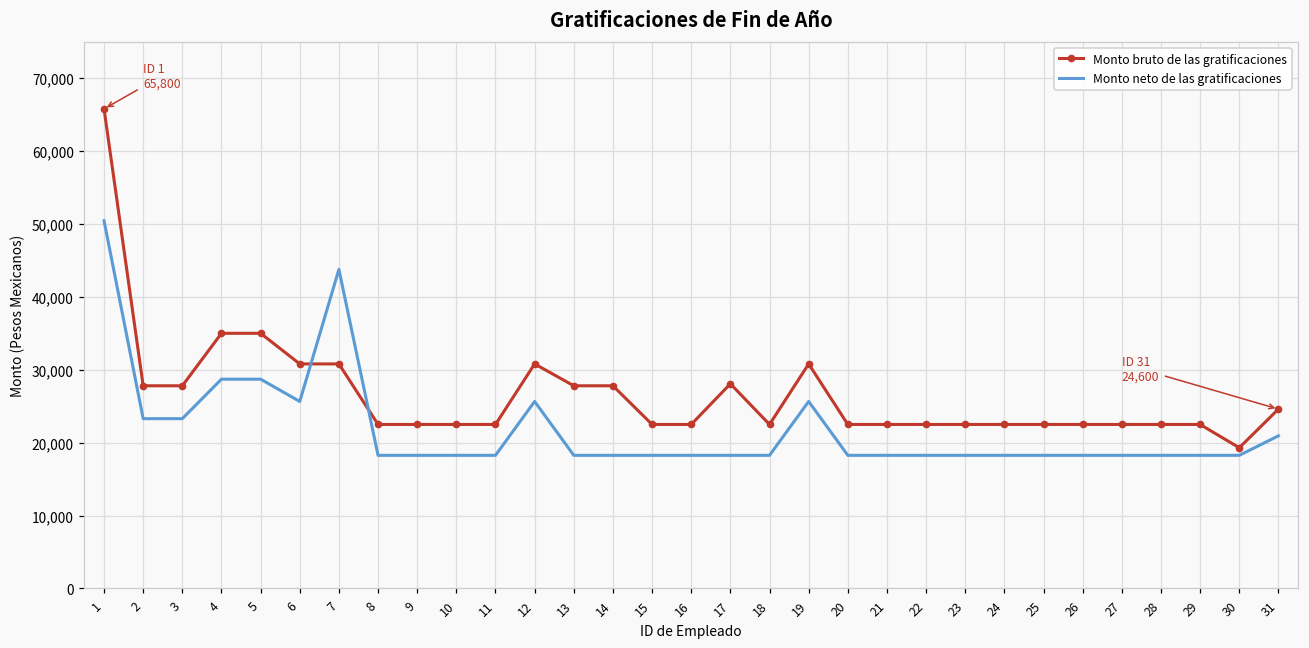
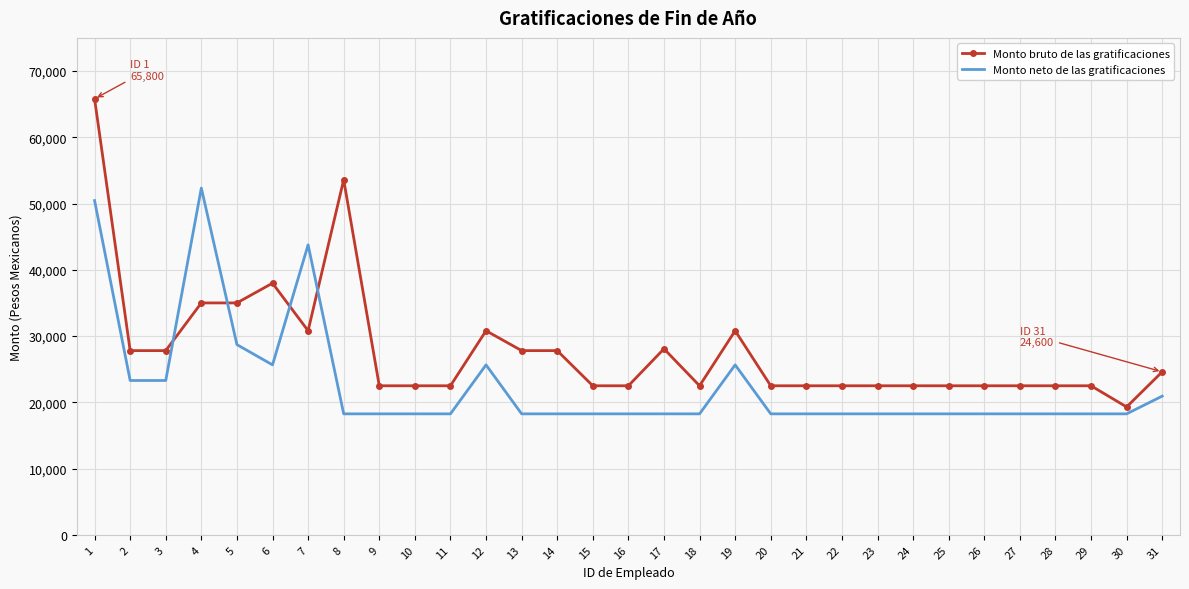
Monto neto de las gratificaciones, 4: 29,000 -> 52,000
Monto bruto de las gratificaciones, 6: 31,000 -> 38,000
Monto bruto de las gratificaciones, 8: 22,000 -> 54,000
